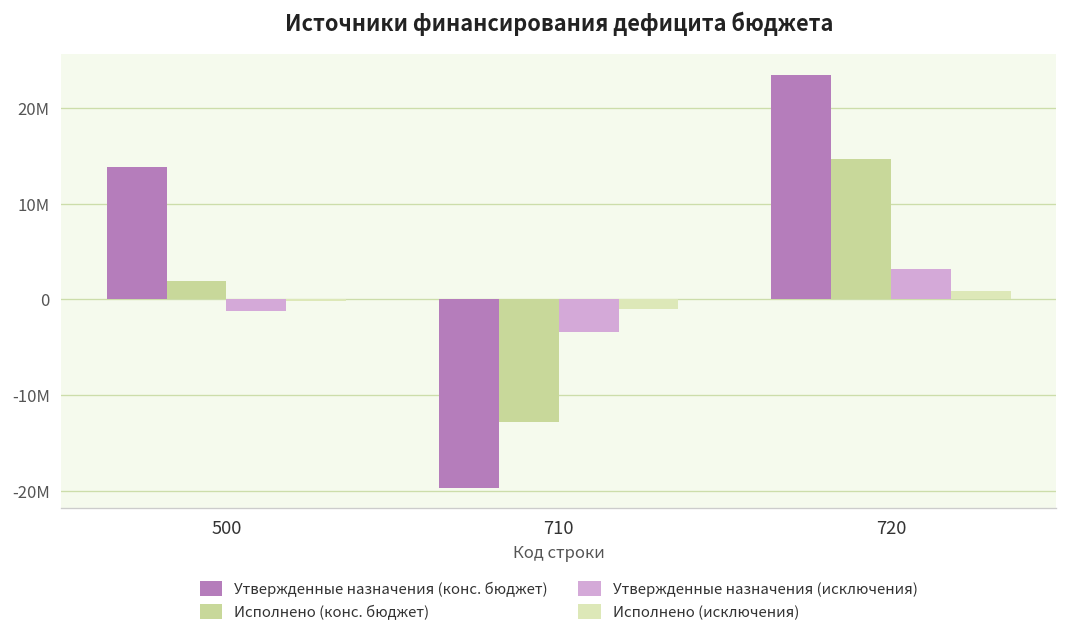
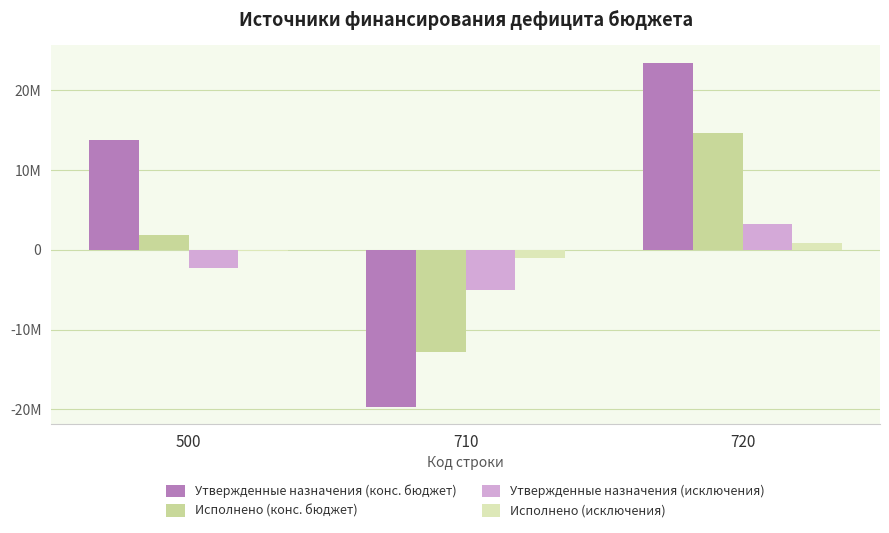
Утвержденные назначения (исключения), 500: -1000000 -> -2000000
Утвержденные назначения (исключения), 710: -3000000 -> -5000000
